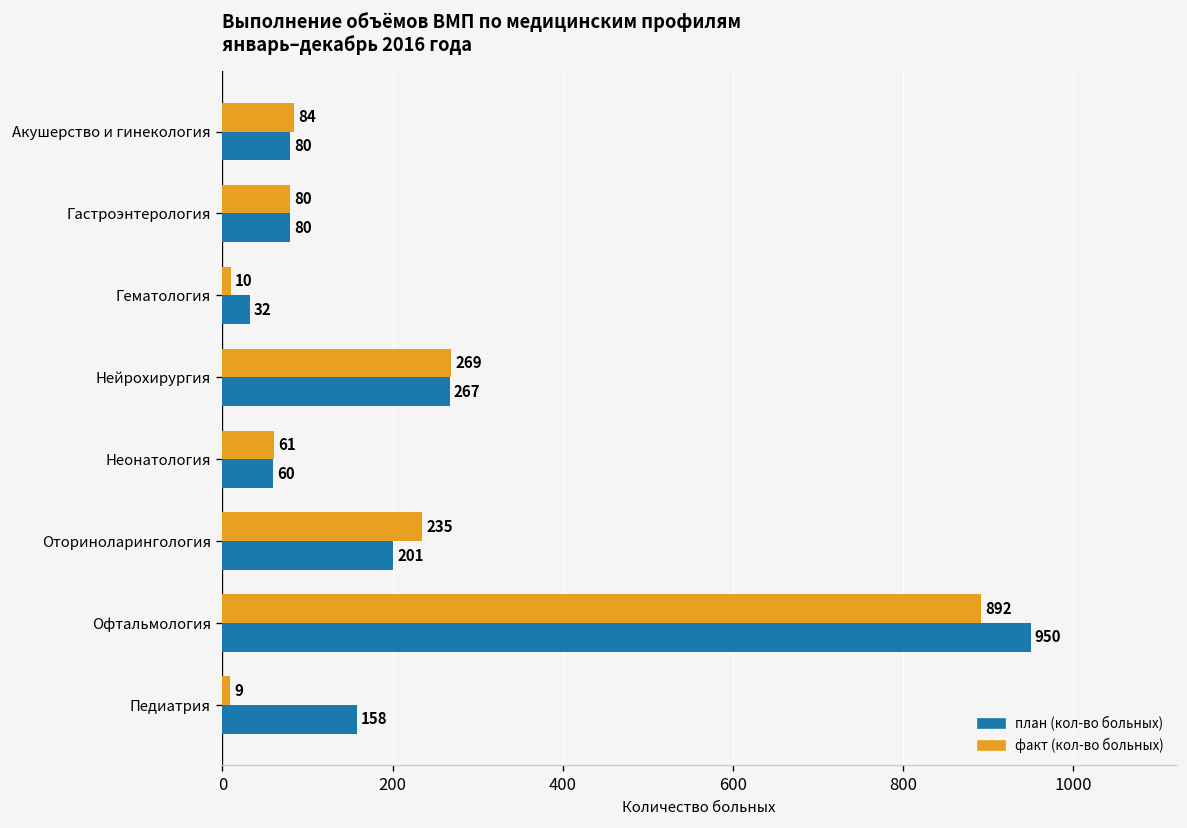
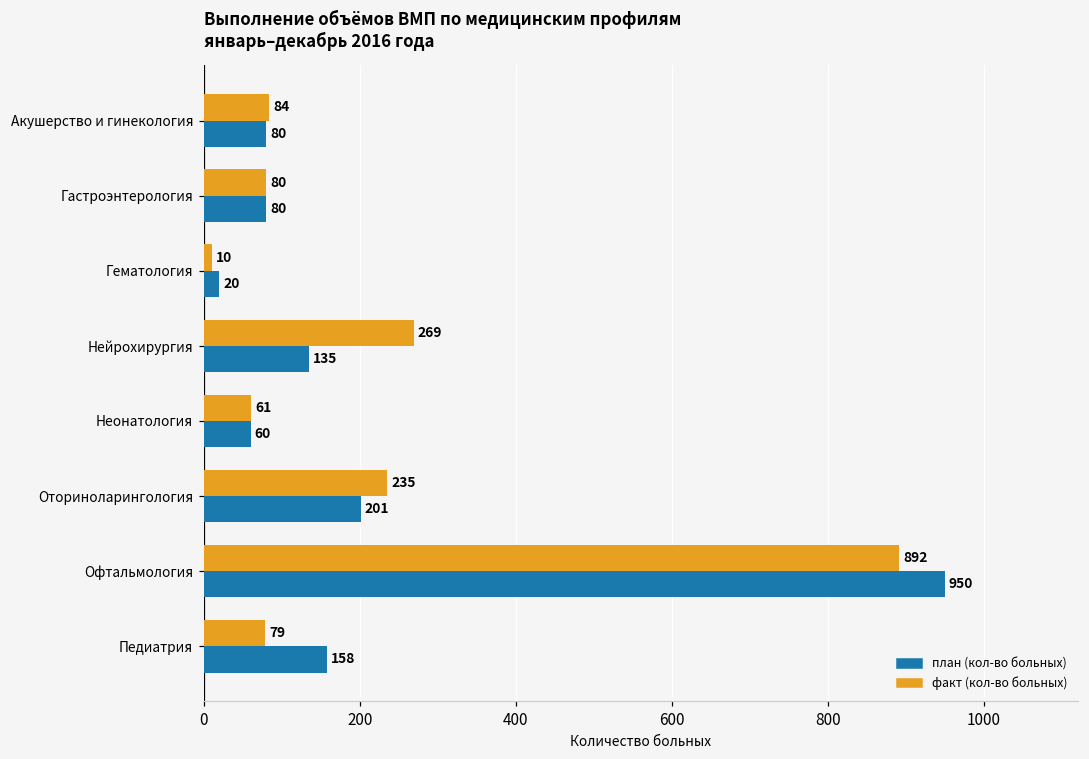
план (кол-во больных), Гематология: 32 -> 20
план (кол-во больных), Нейрохирургия: 267 -> 135
факт (кол-во больных), Педиатрия: 9 -> 79
